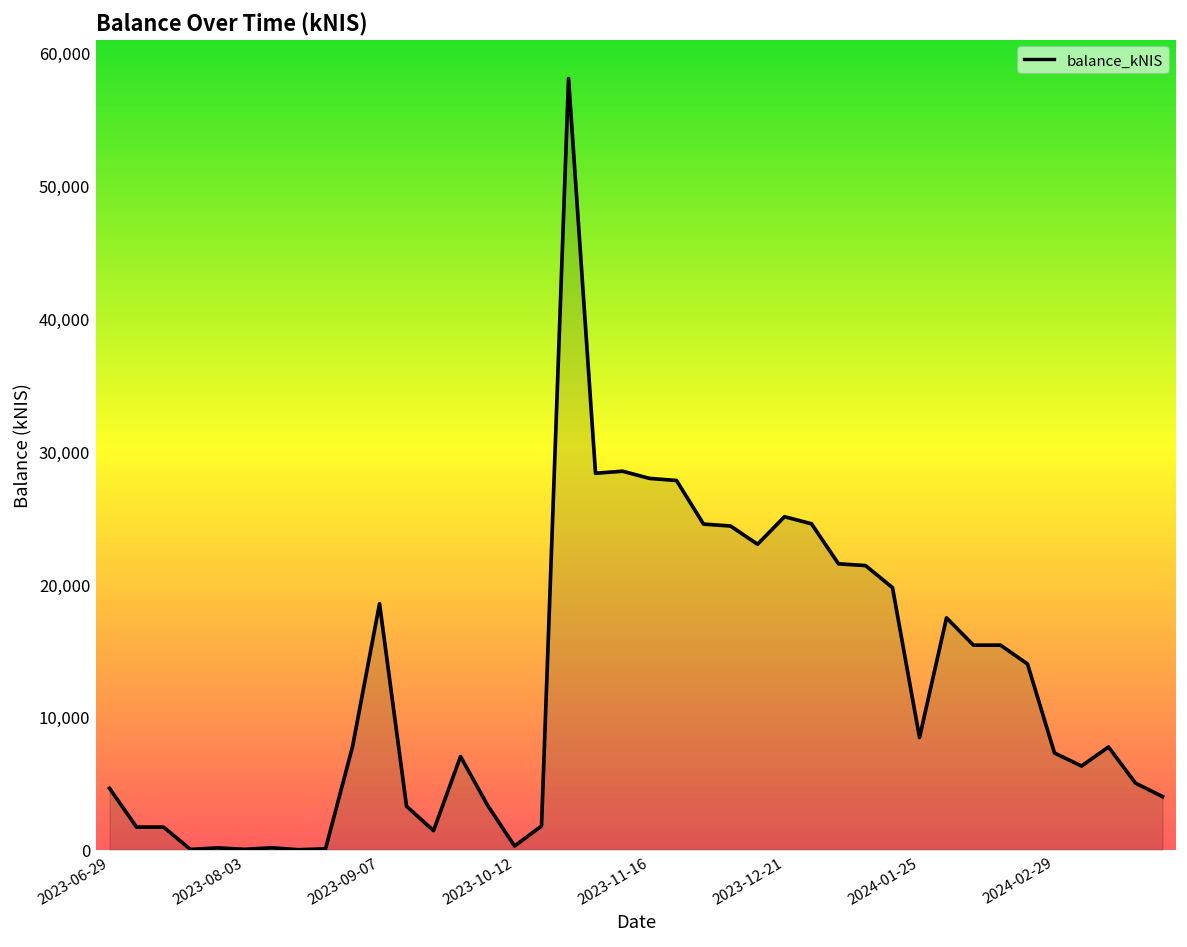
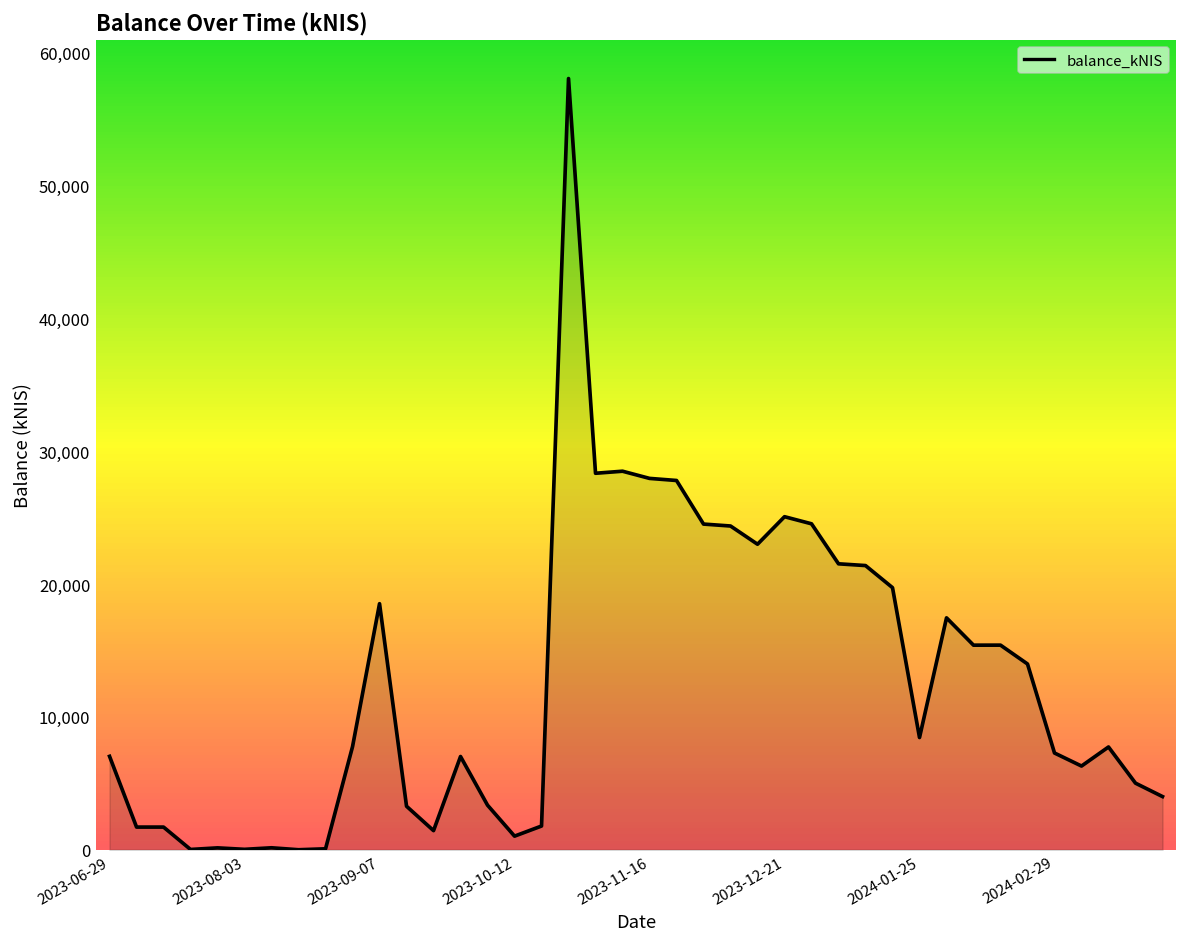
2023-06-29: 4,600 -> 7,000
2023-10-12: 300 -> 1,000
